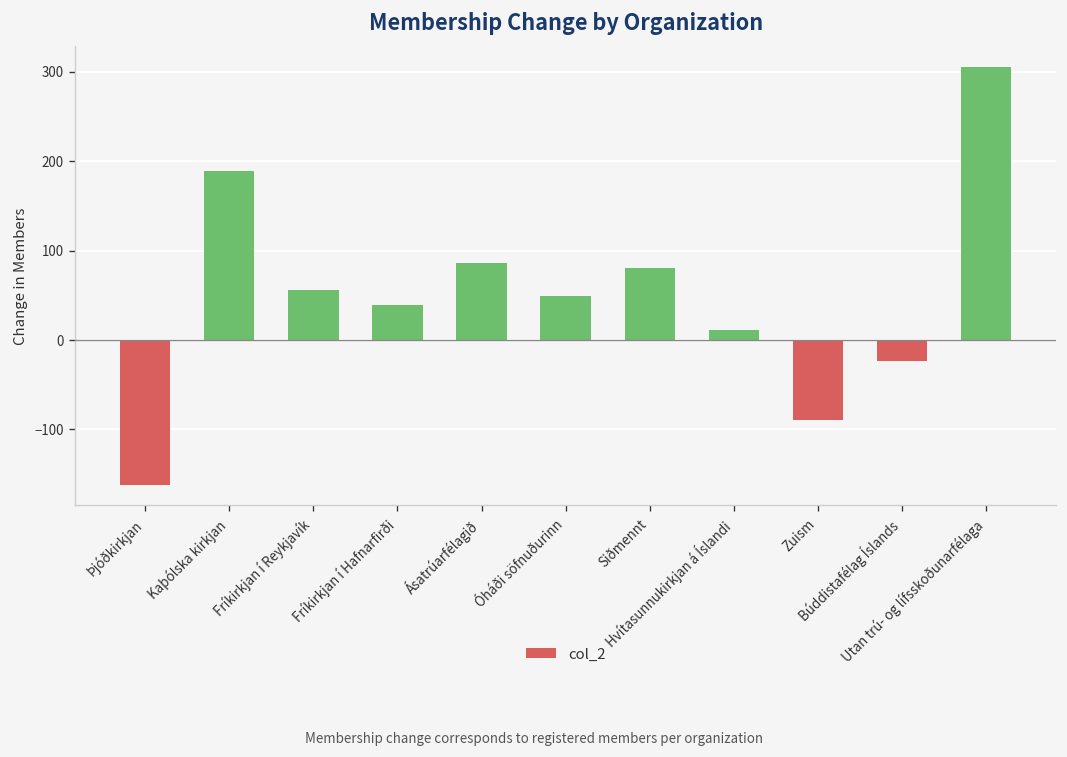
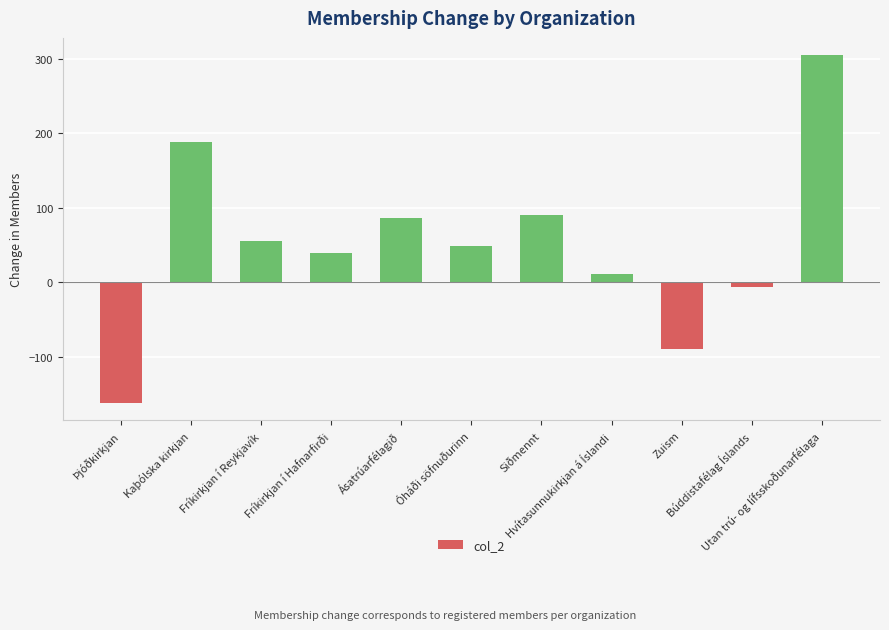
Siðmennt: 80 -> 90
Búddistafélag Íslands: -20 -> -10
